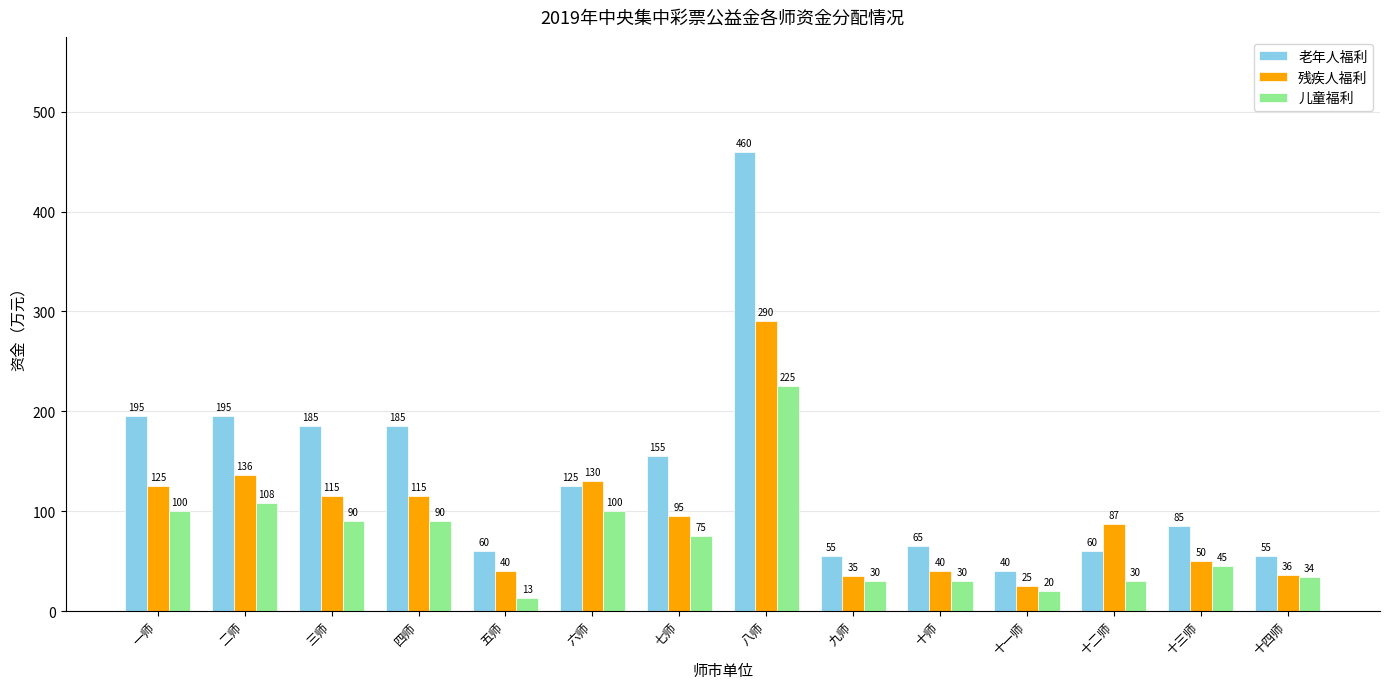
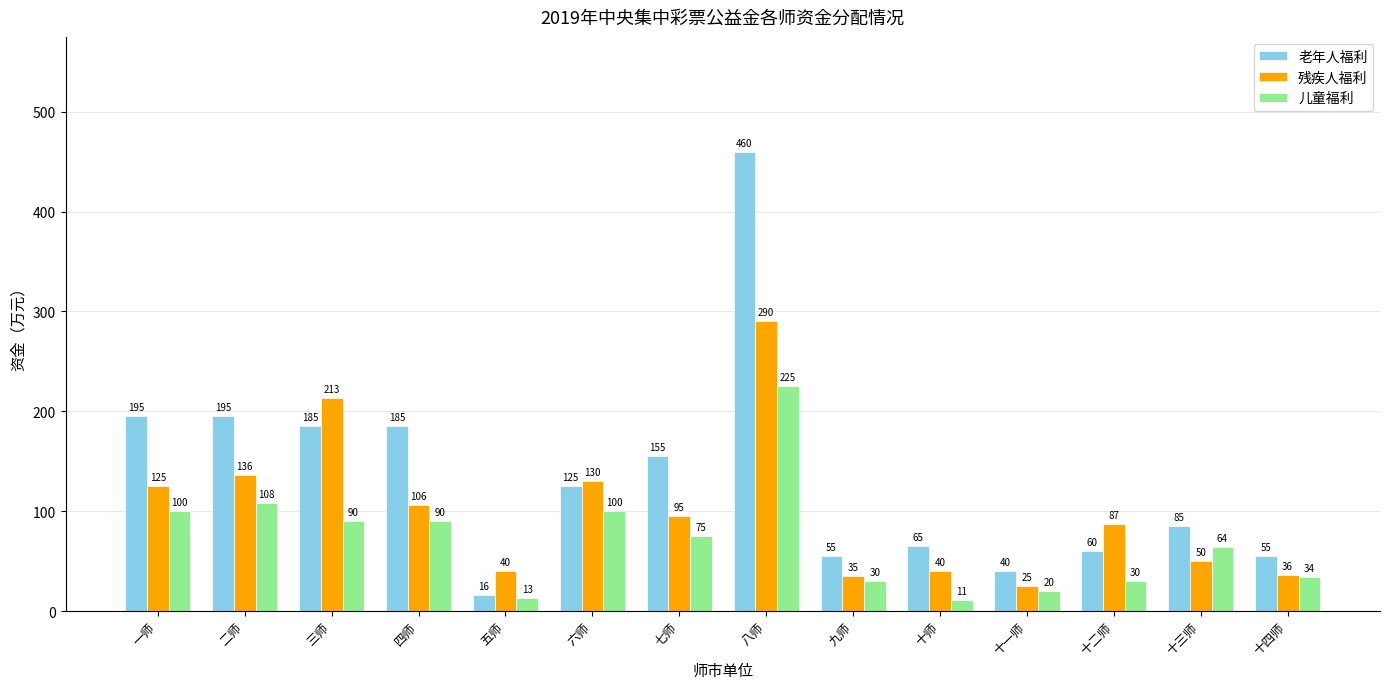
残疾人福利, 三师: 115 -> 213
残疾人福利, 四师: 115 -> 106
老年人福利, 五师: 60 -> 16
儿童福利, 十师: 30 -> 11
儿童福利, 十三师: 45 -> 64
